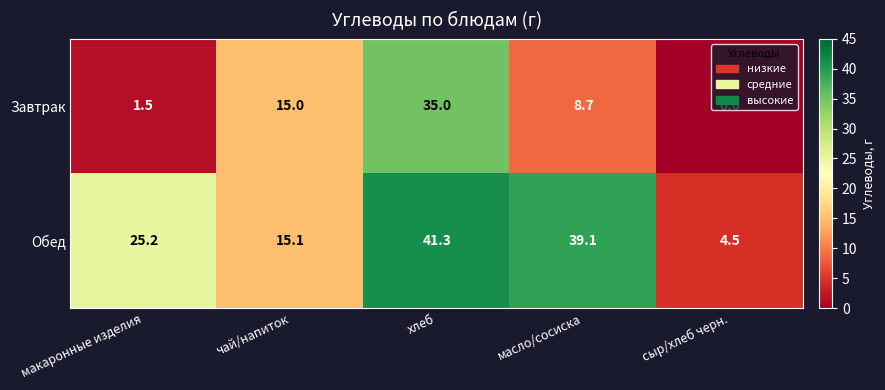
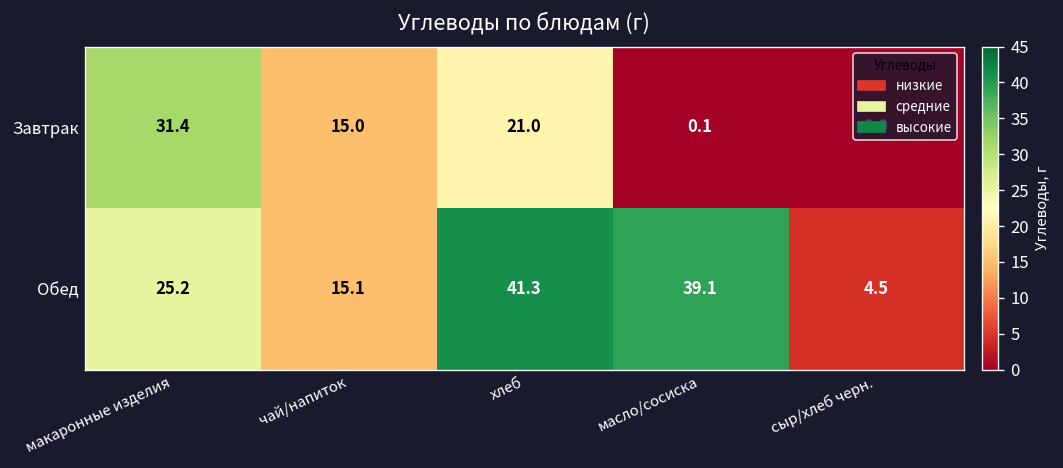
Завтрак, макаронные изделия: 1.5 -> 31.4
Завтрак, хлеб: 35.0 -> 21.0
Завтрак, масло/сосиска: 8.7 -> 0.1
